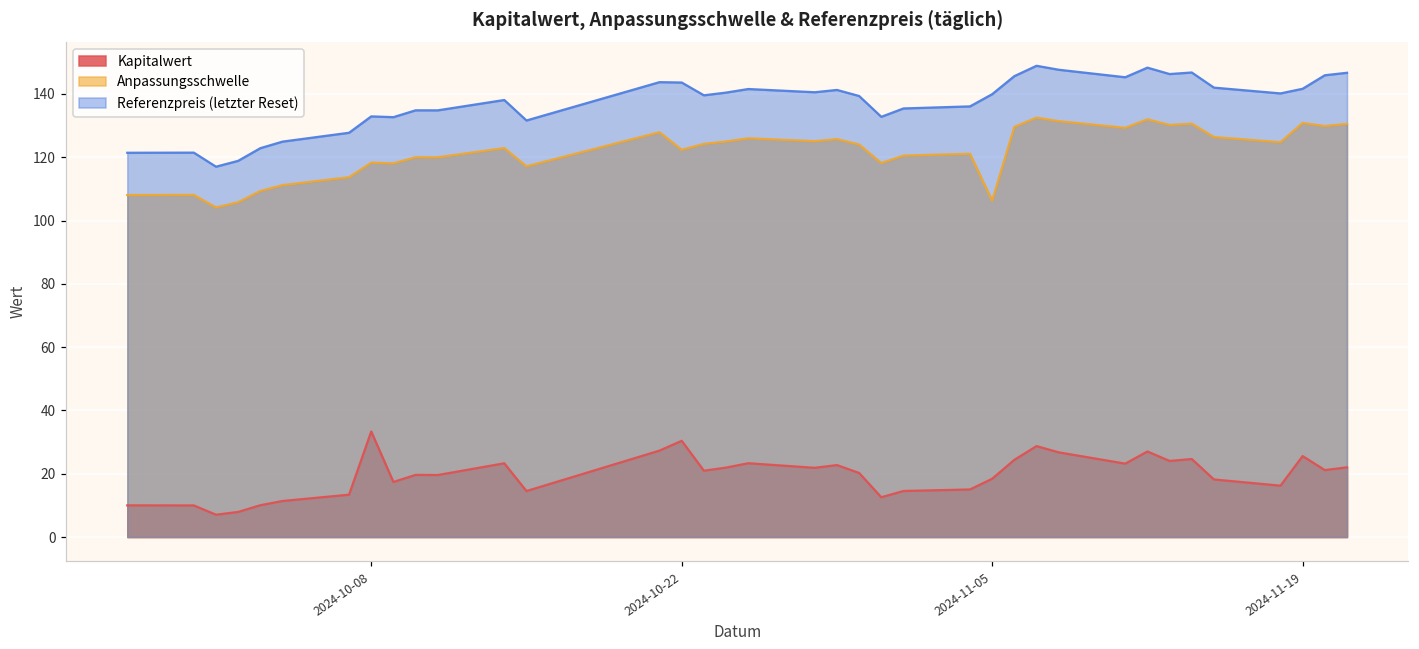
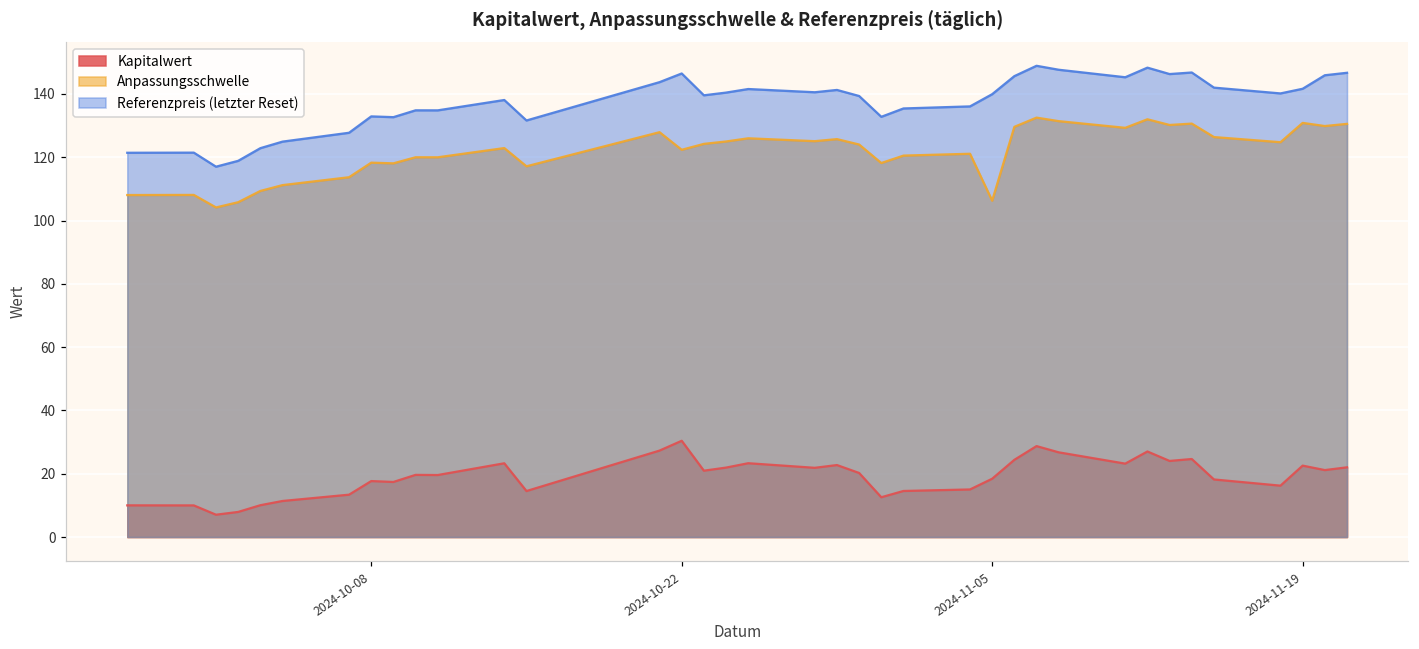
Kapitalwert, 2024-10-08: 33 -> 18
Referenzpreis (letzter Reset), 2024-10-22: 144 -> 146
Kapitalwert, 2024-11-19: 26 -> 23
